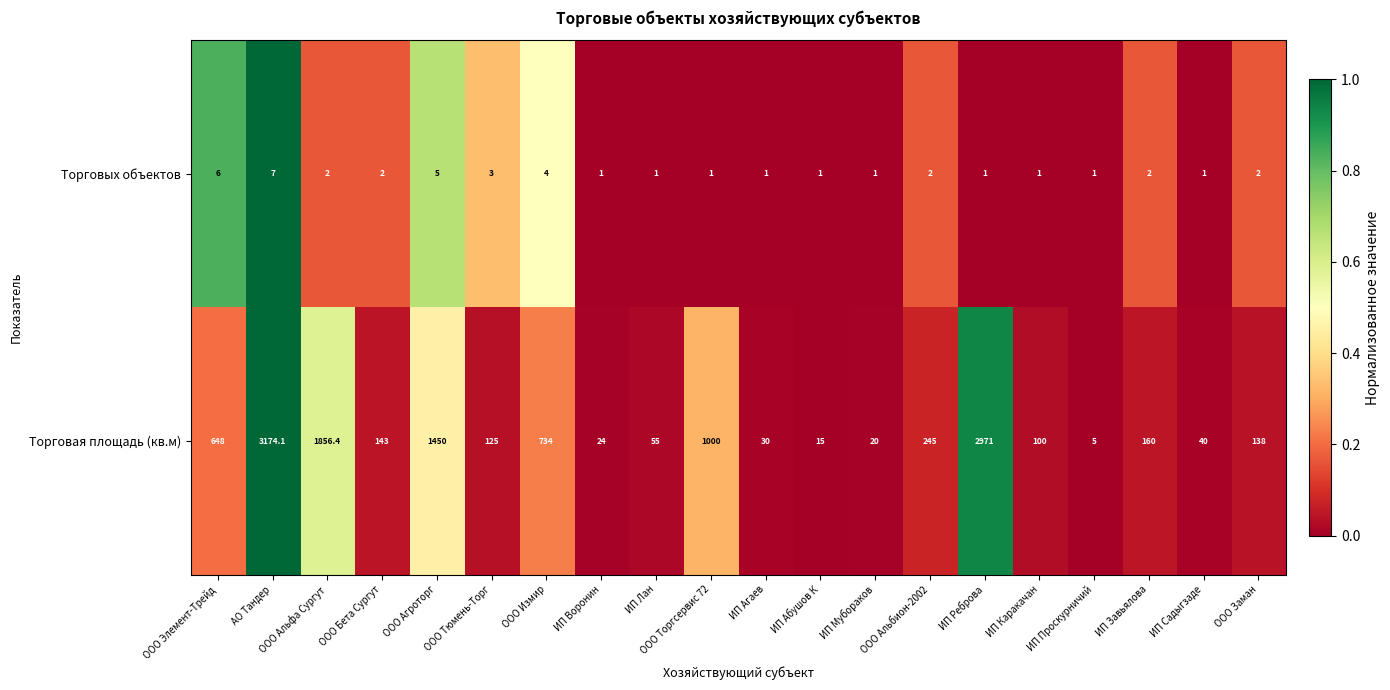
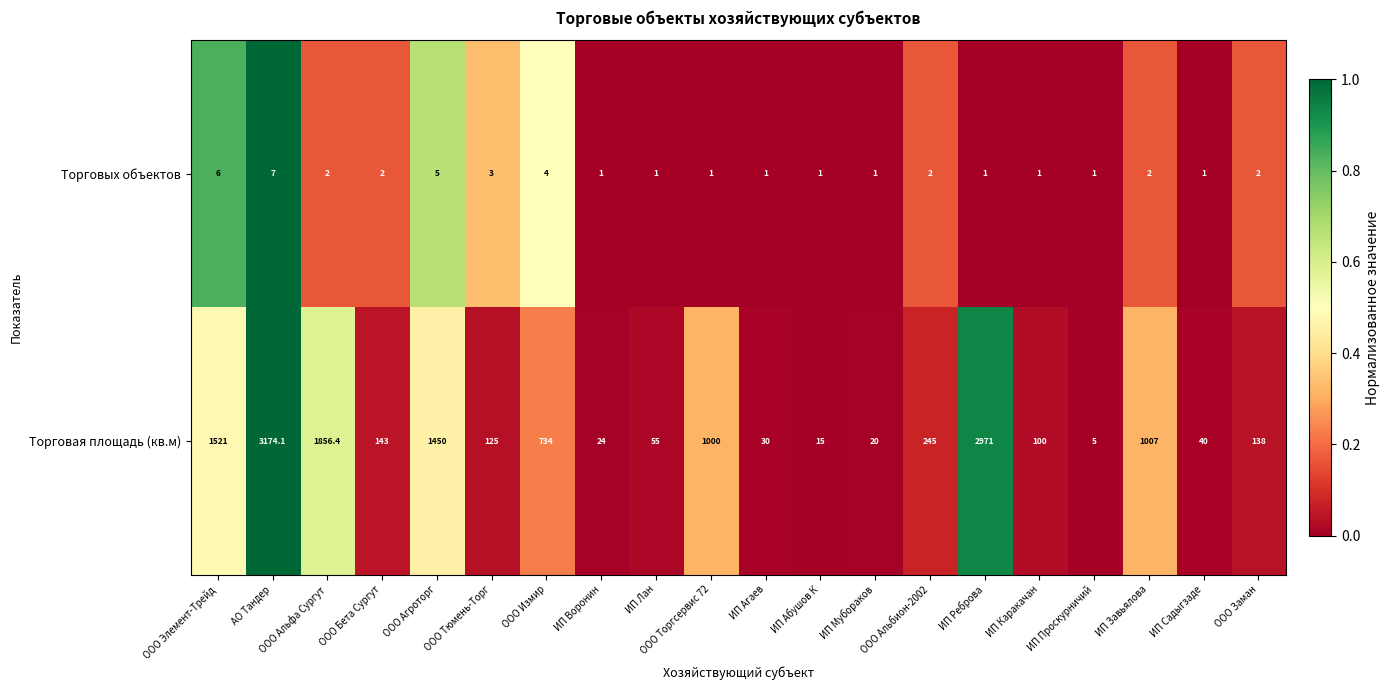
Торговая площадь (кв.м), ООО Элемент-Трейд: 648 -> 1521
Торговая площадь (кв.м), ИП Завьялова: 160 -> 1007
